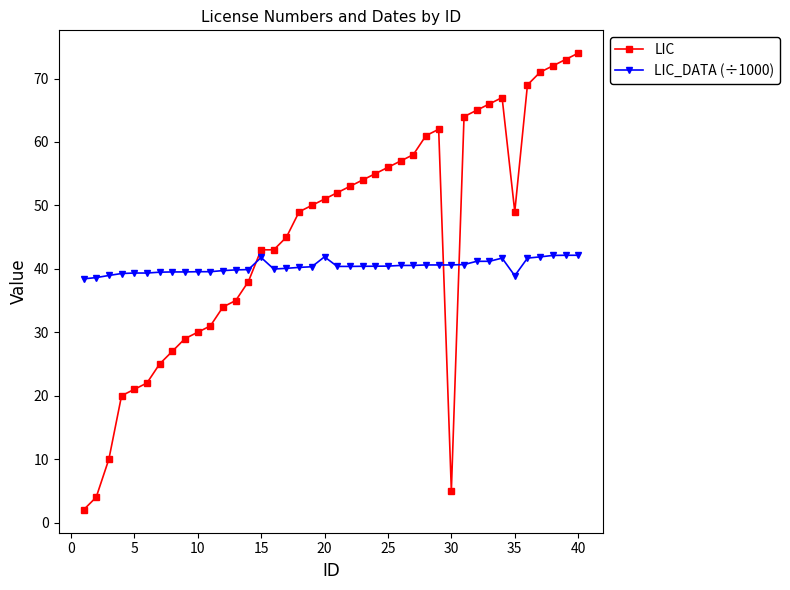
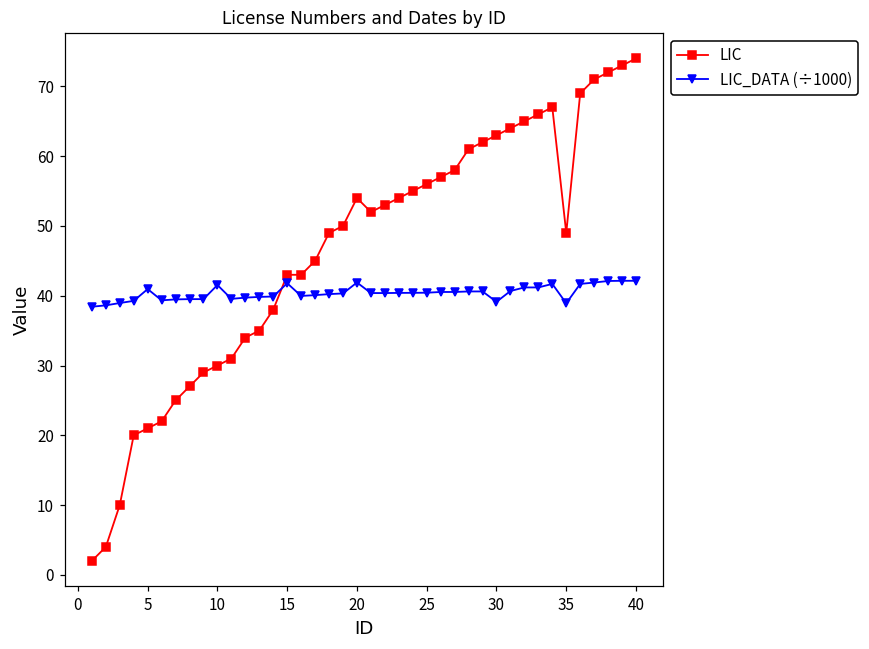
LIC_DATA (÷1000), 5: 39 -> 41
LIC_DATA (÷1000), 10: 40 -> 42
LIC, 20: 51 -> 54
LIC, 30: 5 -> 63
LIC_DATA (÷1000), 30: 41 -> 39
